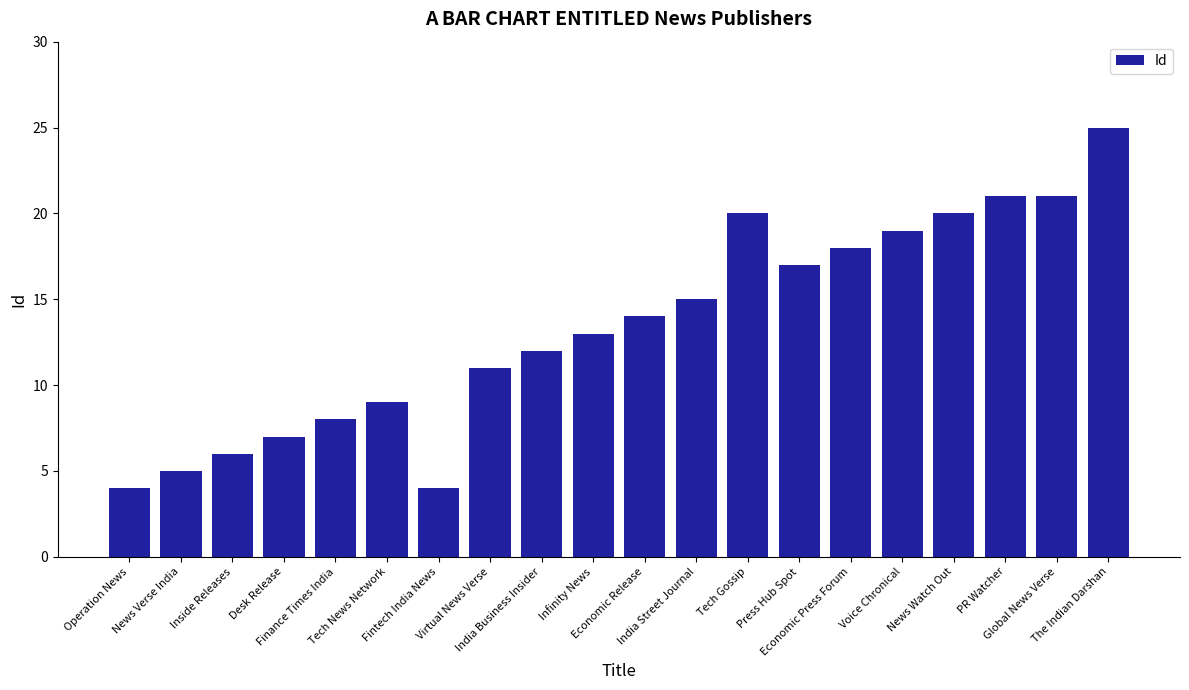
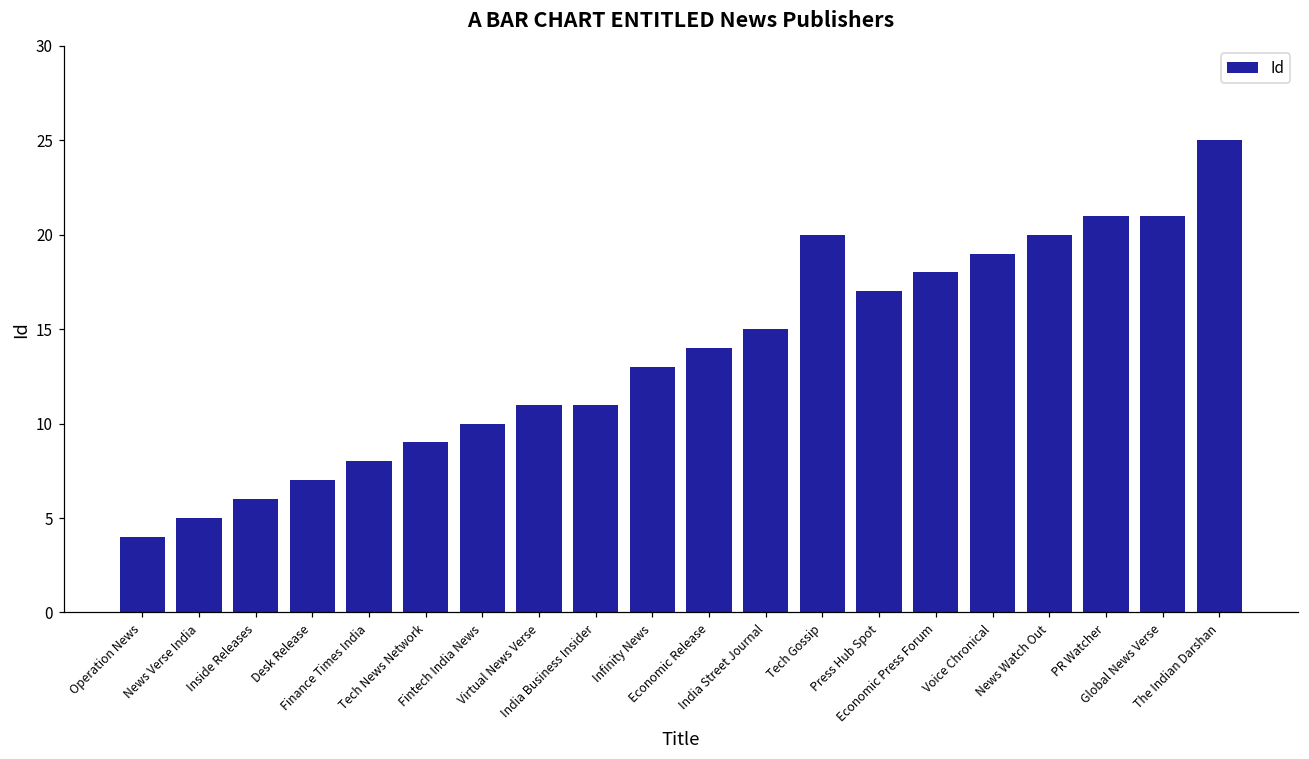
Fintech India News: 4 -> 10
India Business Insider: 12 -> 11
